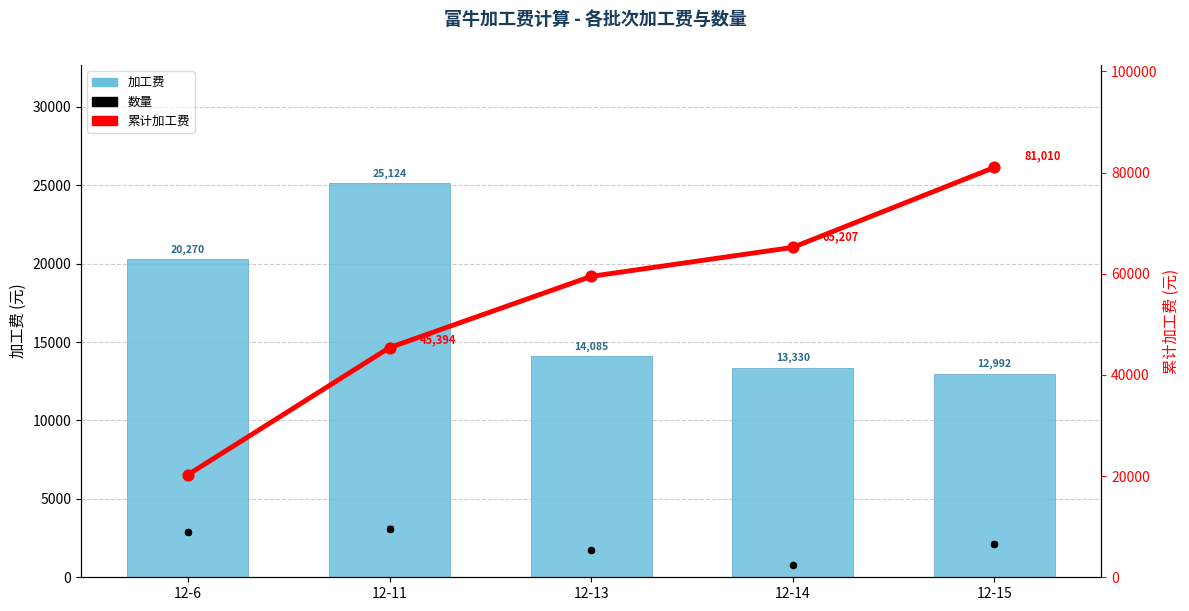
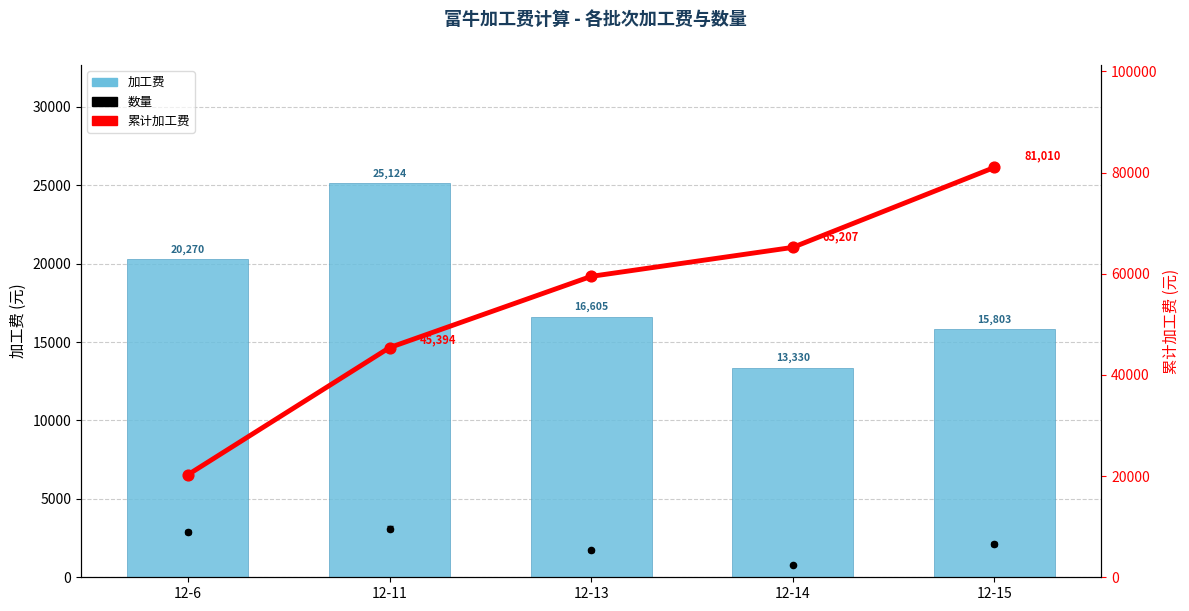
加工费, 12-13: 14,085 -> 16,605
加工费, 12-15: 12,992 -> 15,803
